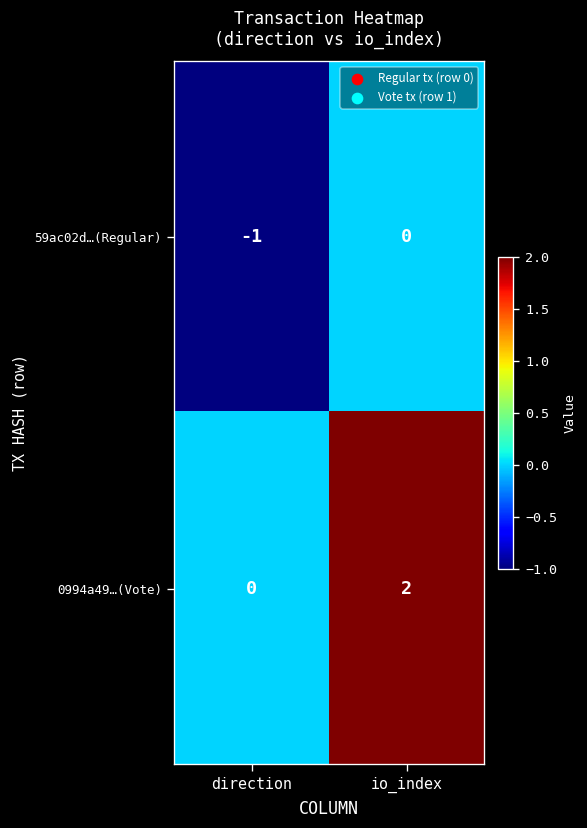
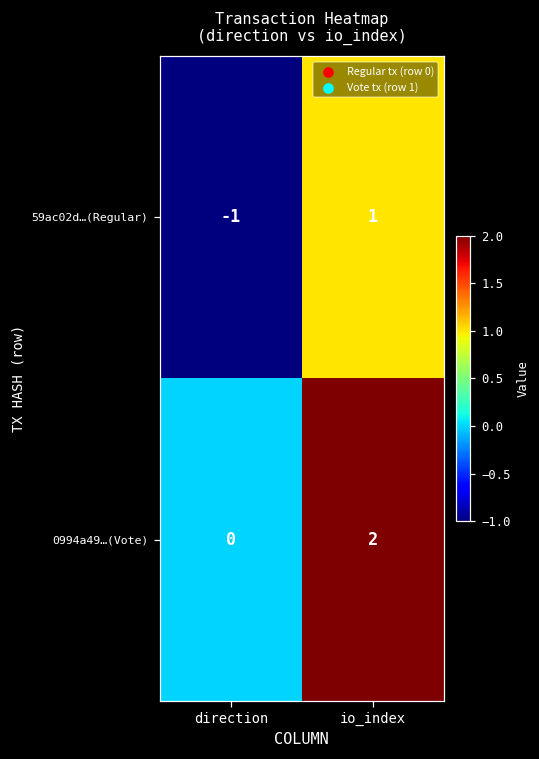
59ac02d…(Regular), io_index: 0 -> 1
